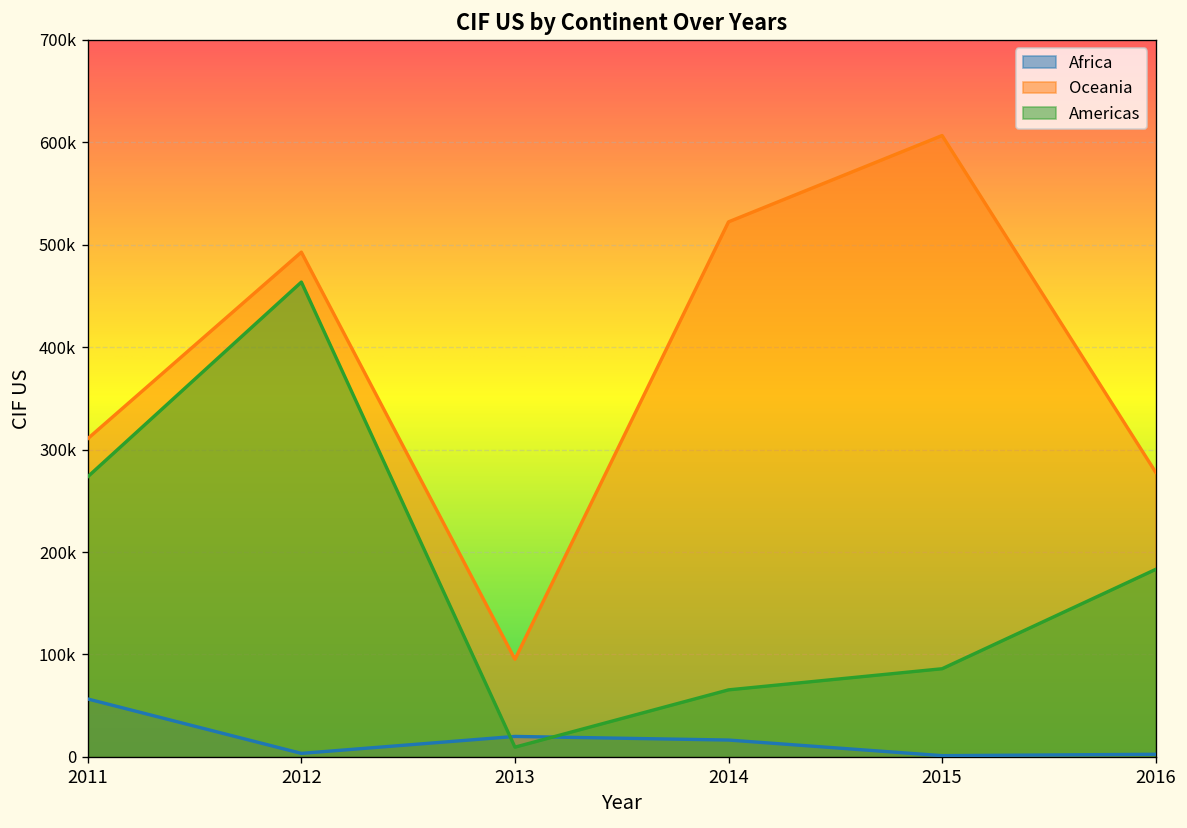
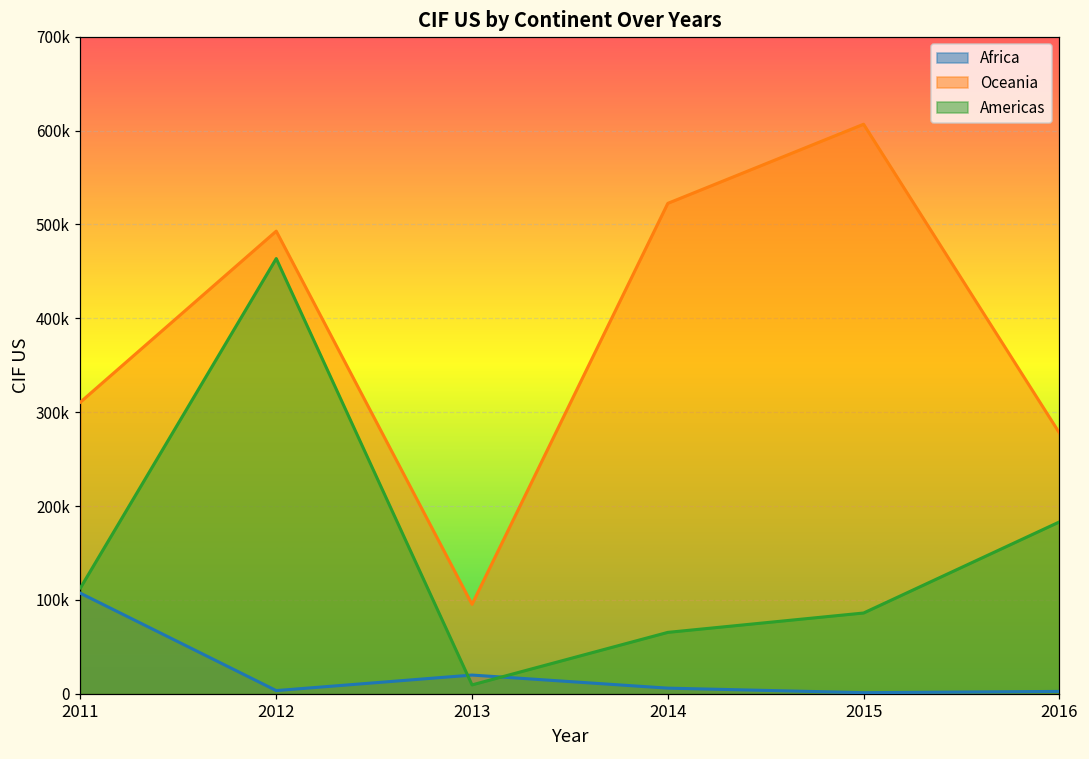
Africa, 2011: 60000 -> 110000
Americas, 2011: 270000 -> 110000
Africa, 2014: 20000 -> 10000
